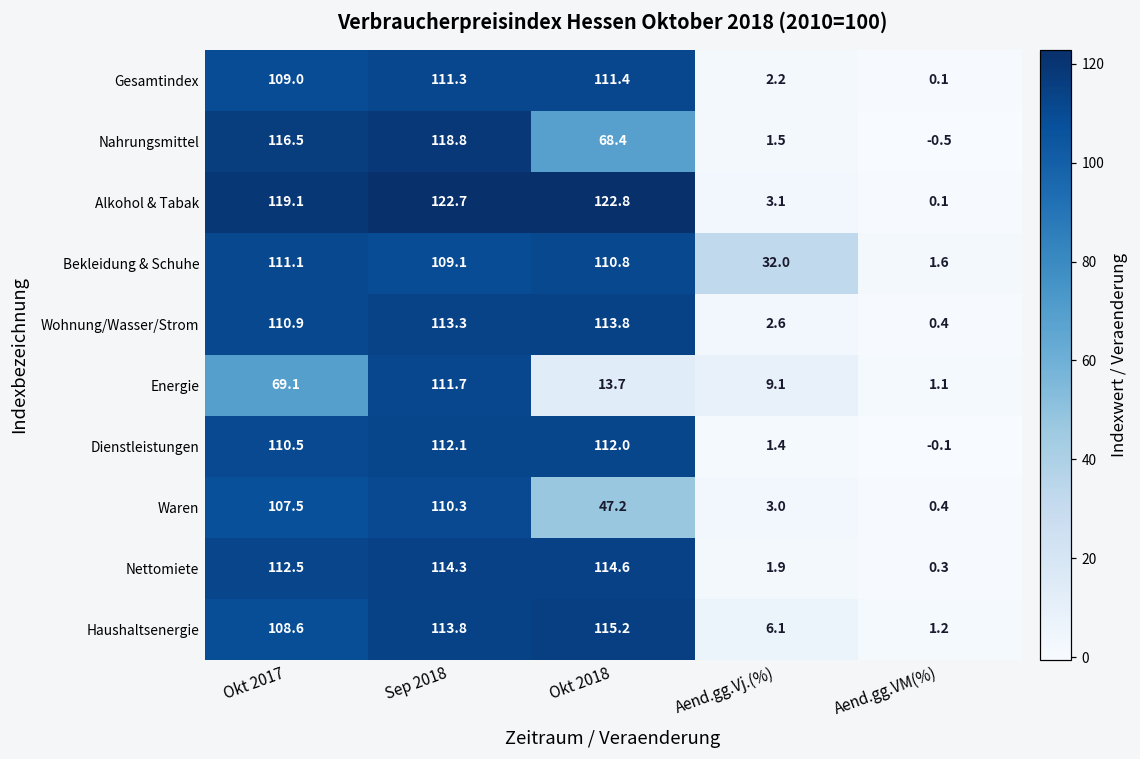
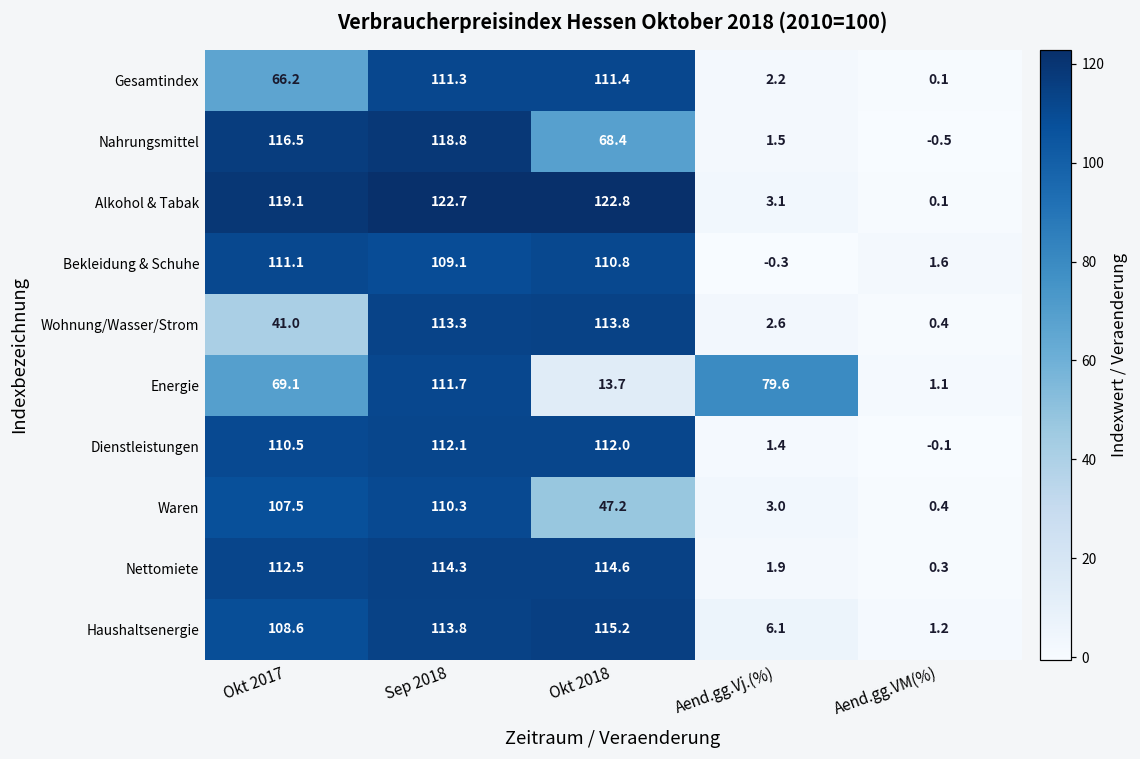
Gesamtindex, Okt 2017: 109.0 -> 66.2
Bekleidung & Schuhe, Aend.gg.Vj.(%): 32.0 -> -0.3
Wohnung/Wasser/Strom, Okt 2017: 110.9 -> 41.0
Energie, Aend.gg.Vj.(%): 9.1 -> 79.6
